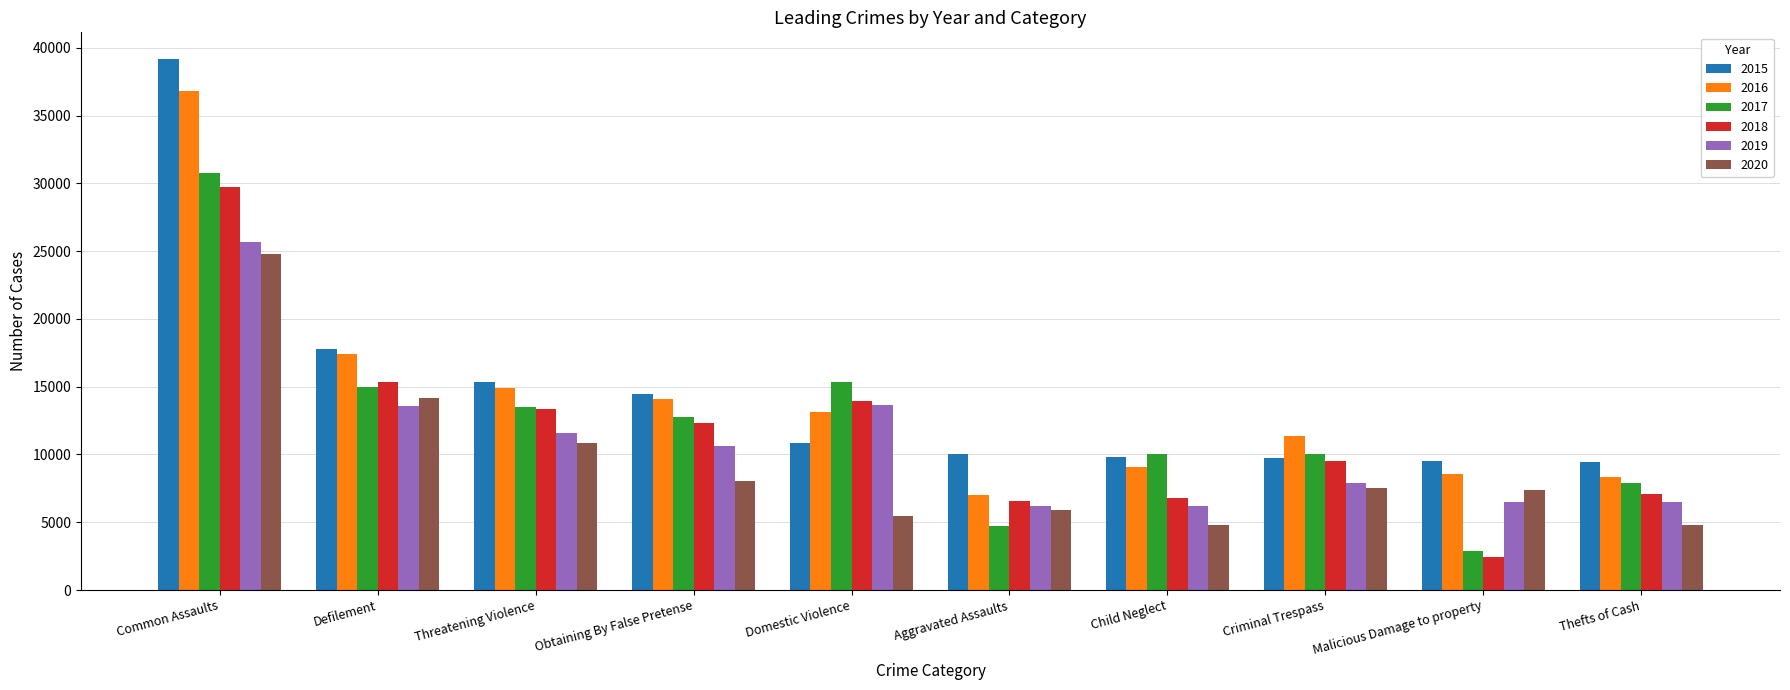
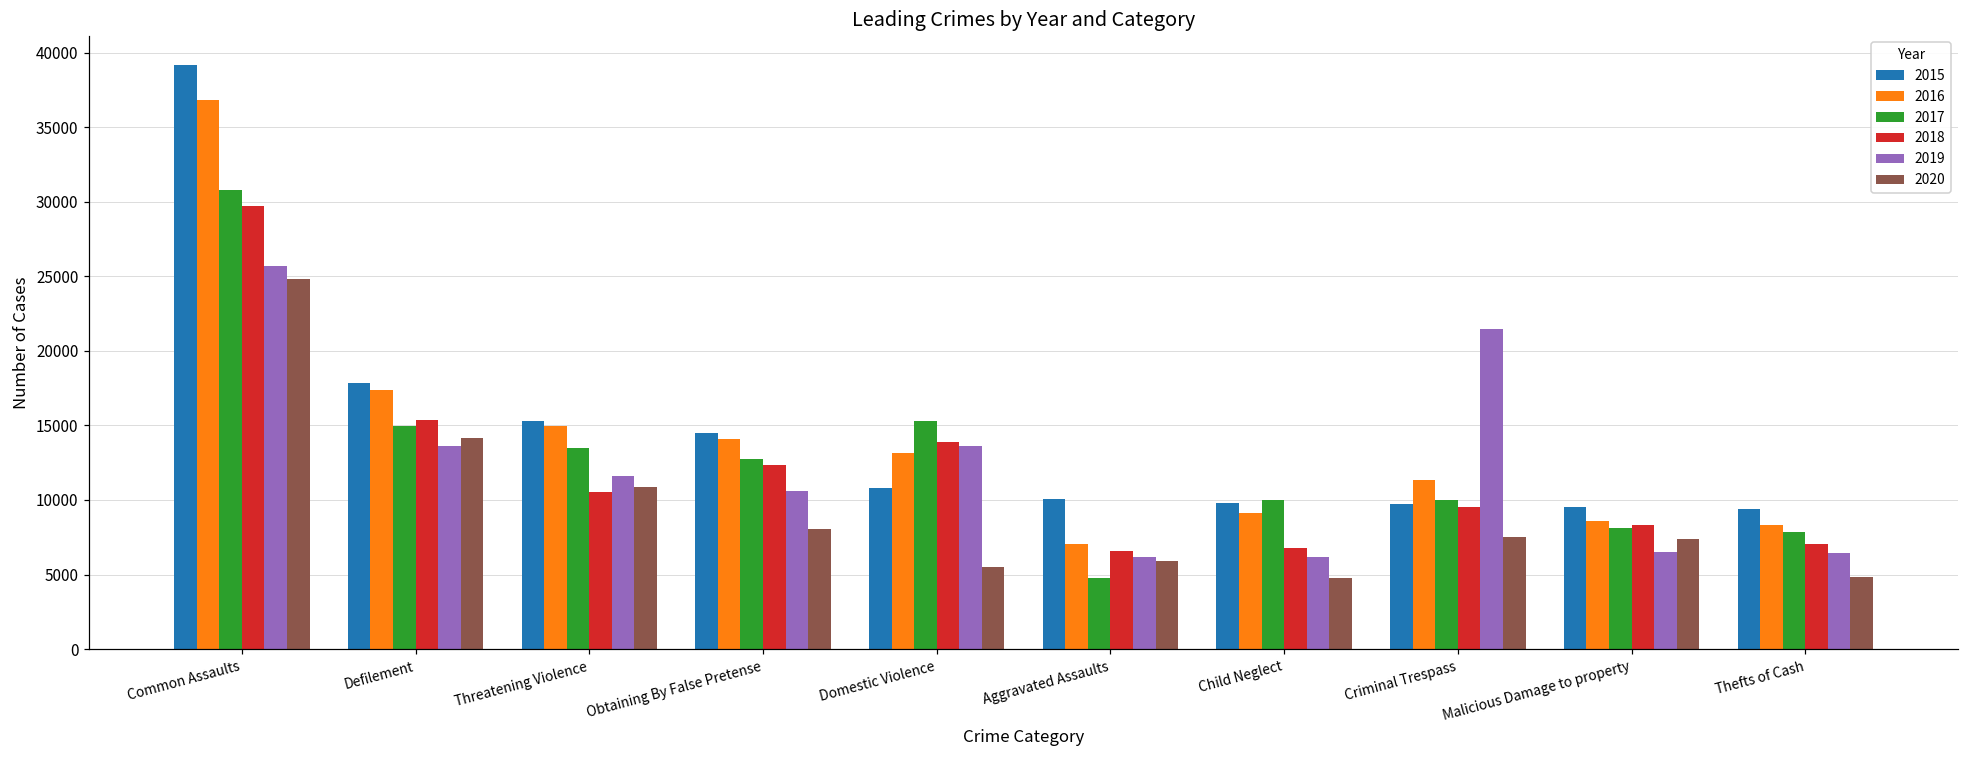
2018, Threatening Violence: 13400 -> 10600
2019, Criminal Trespass: 7900 -> 21500
2017, Malicious Damage to property: 2900 -> 8100
2018, Malicious Damage to property: 2400 -> 8300
